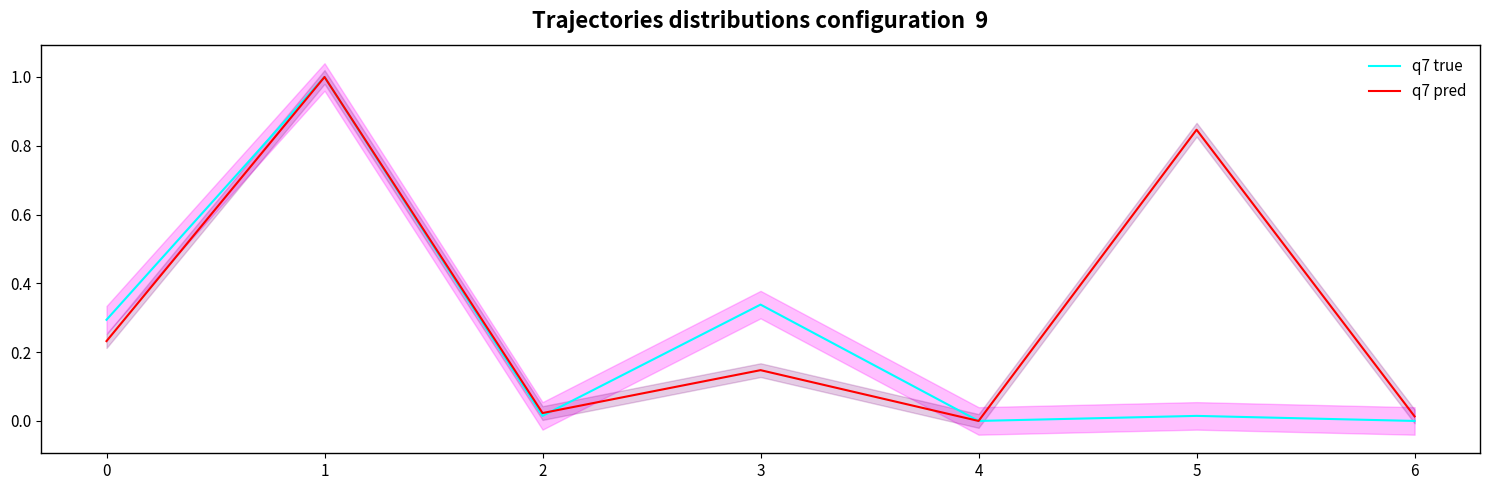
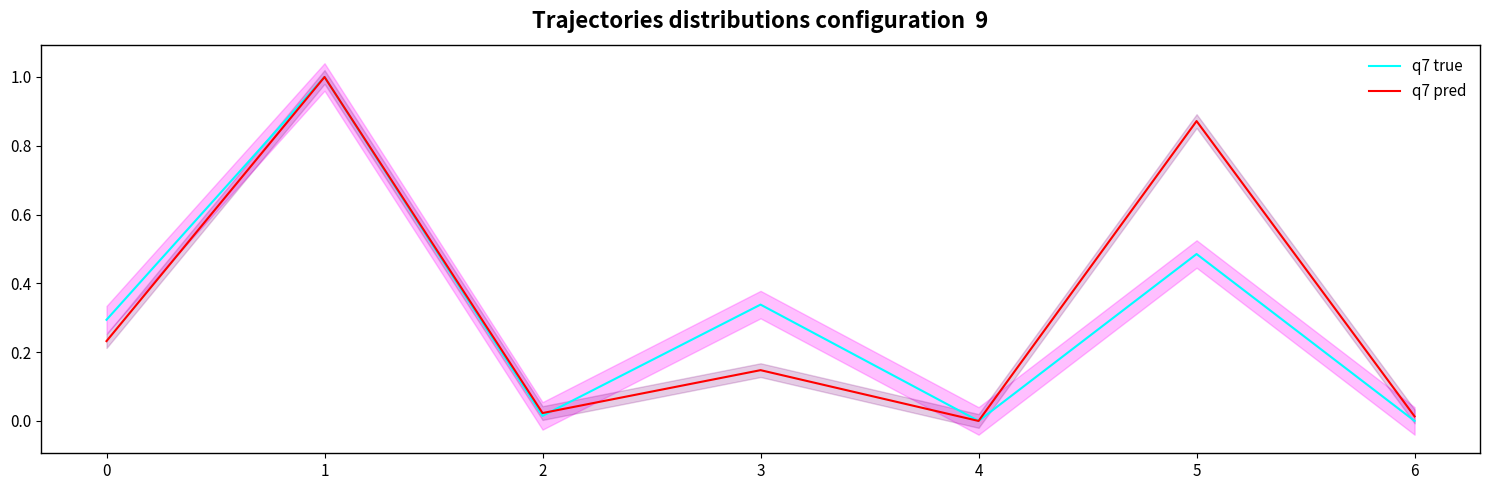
q7 true, 5: 0.01 -> 0.49
q7 pred, 5: 0.85 -> 0.87
